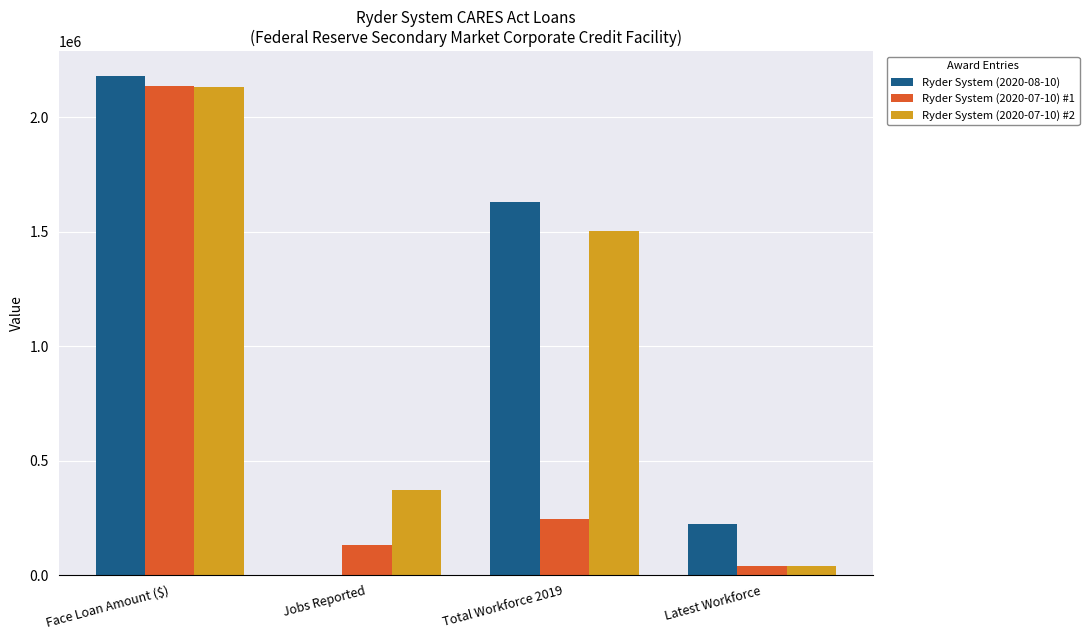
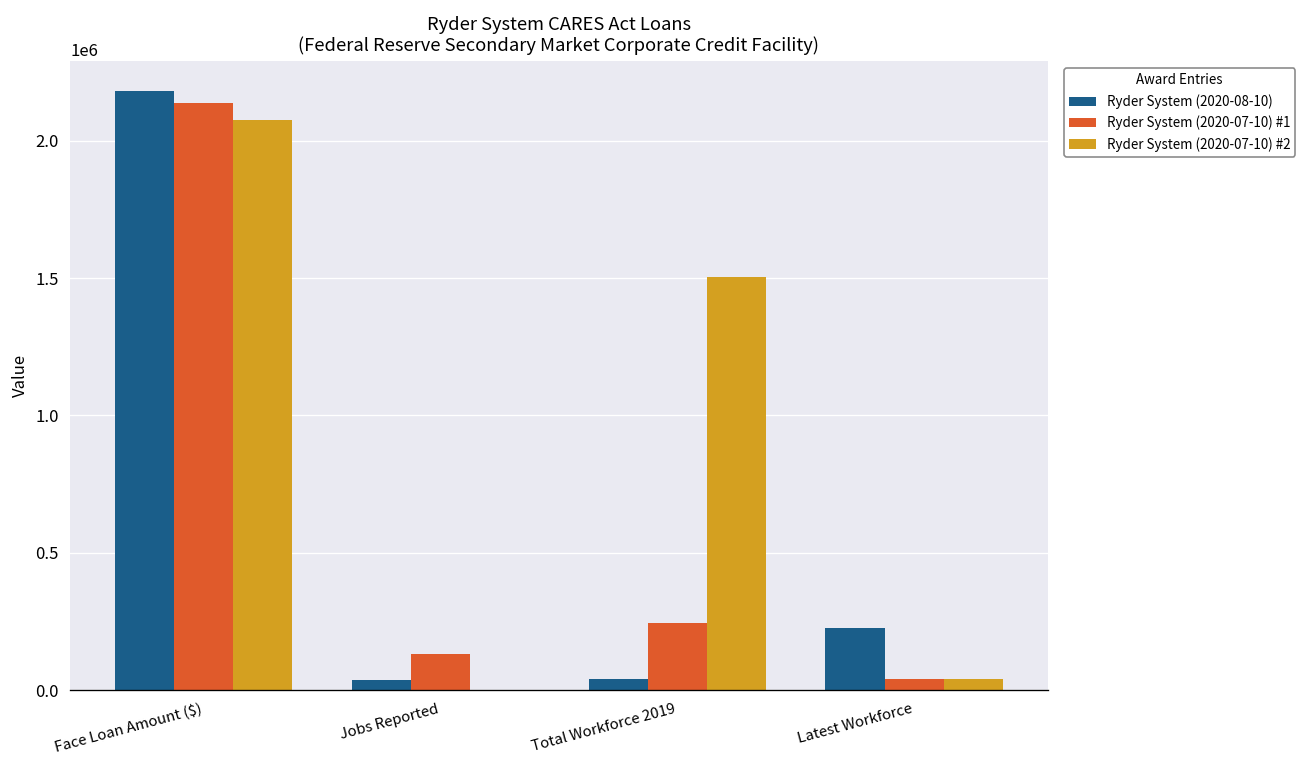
Ryder System (2020-07-10) #2, Face Loan Amount ($): 2130000 -> 2080000
Ryder System (2020-08-10), Jobs Reported: 0 -> 40000
Ryder System (2020-07-10) #2, Jobs Reported: 370000 -> 0
Ryder System (2020-08-10), Total Workforce 2019: 1630000 -> 40000
